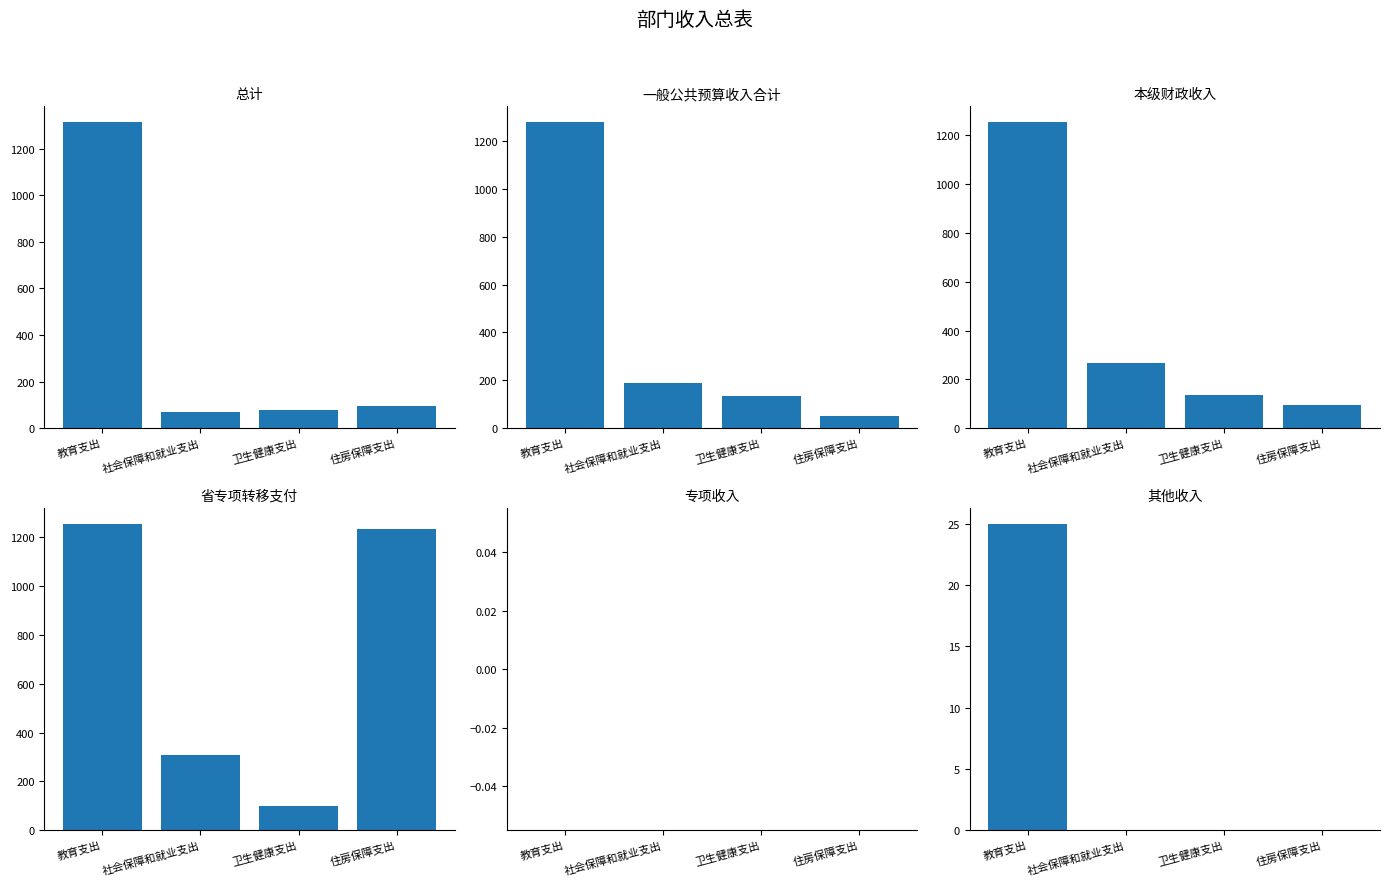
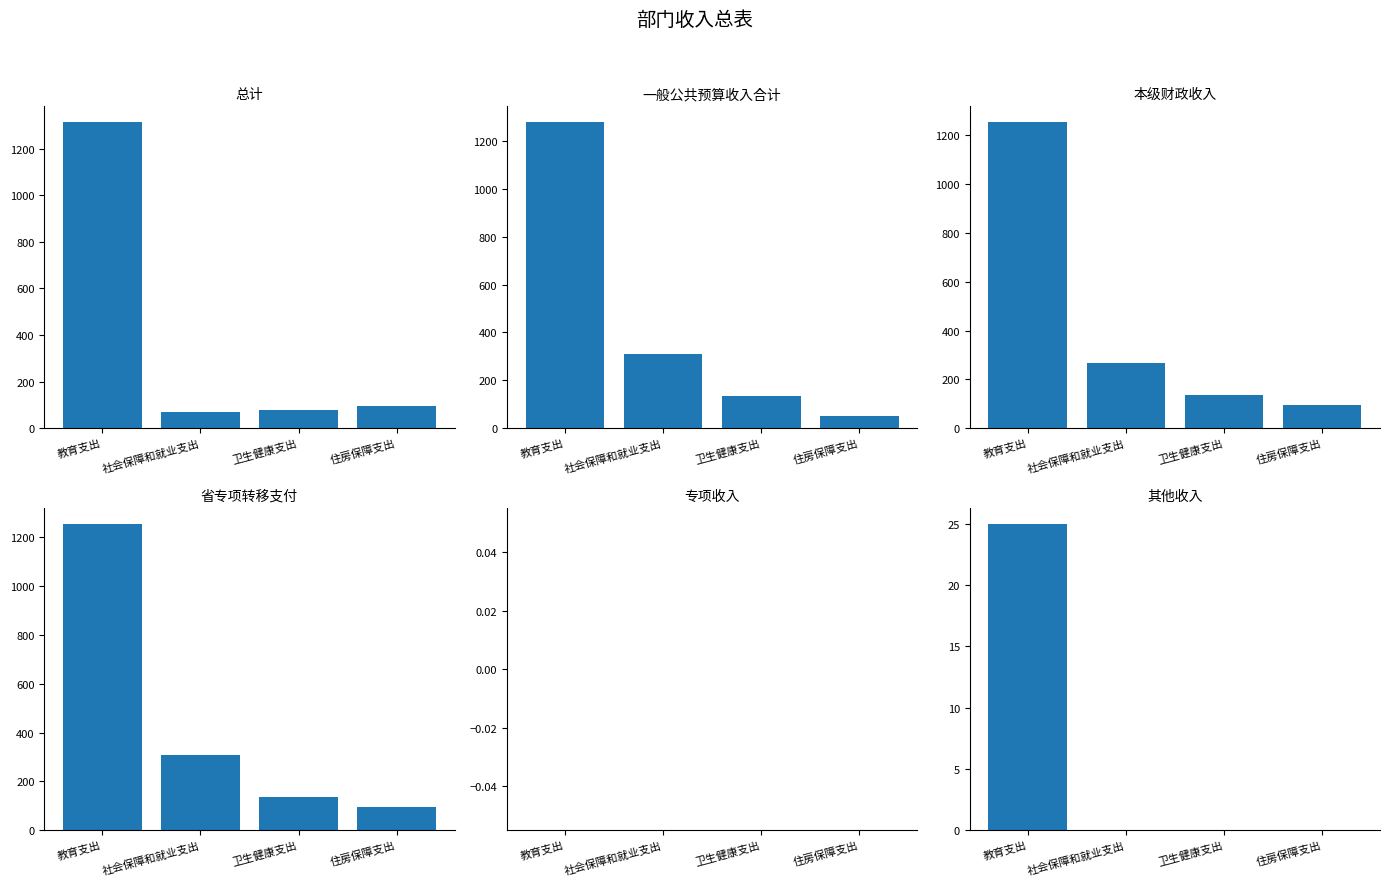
一般公共预算收入合计, 社会保障和就业支出: 190 -> 310
省专项转移支付, 卫生健康支出: 100 -> 130
省专项转移支付, 住房保障支出: 1230 -> 90
